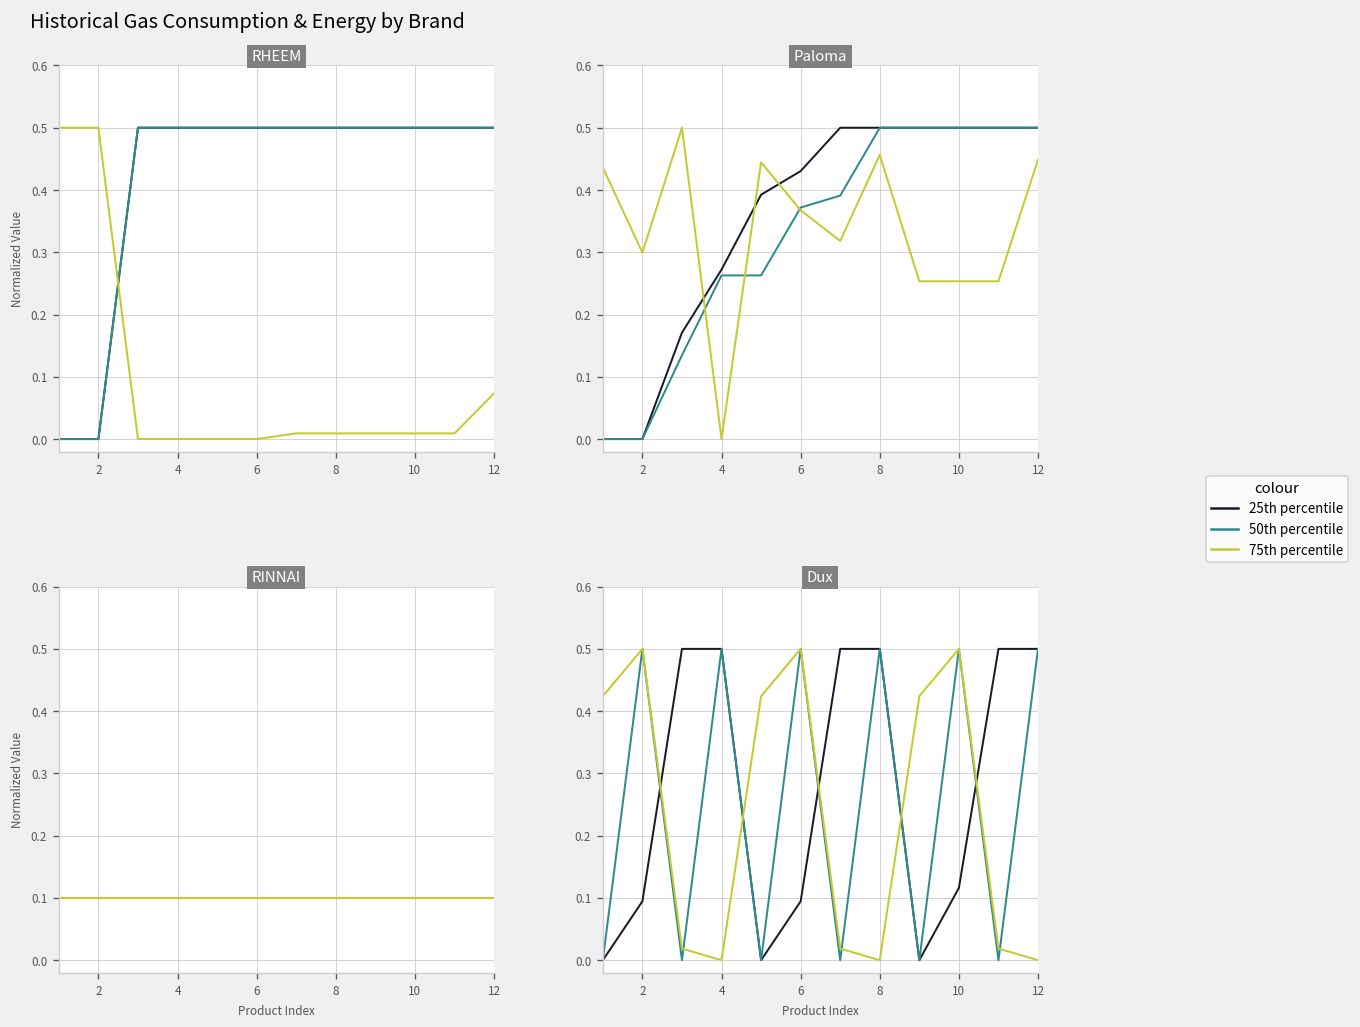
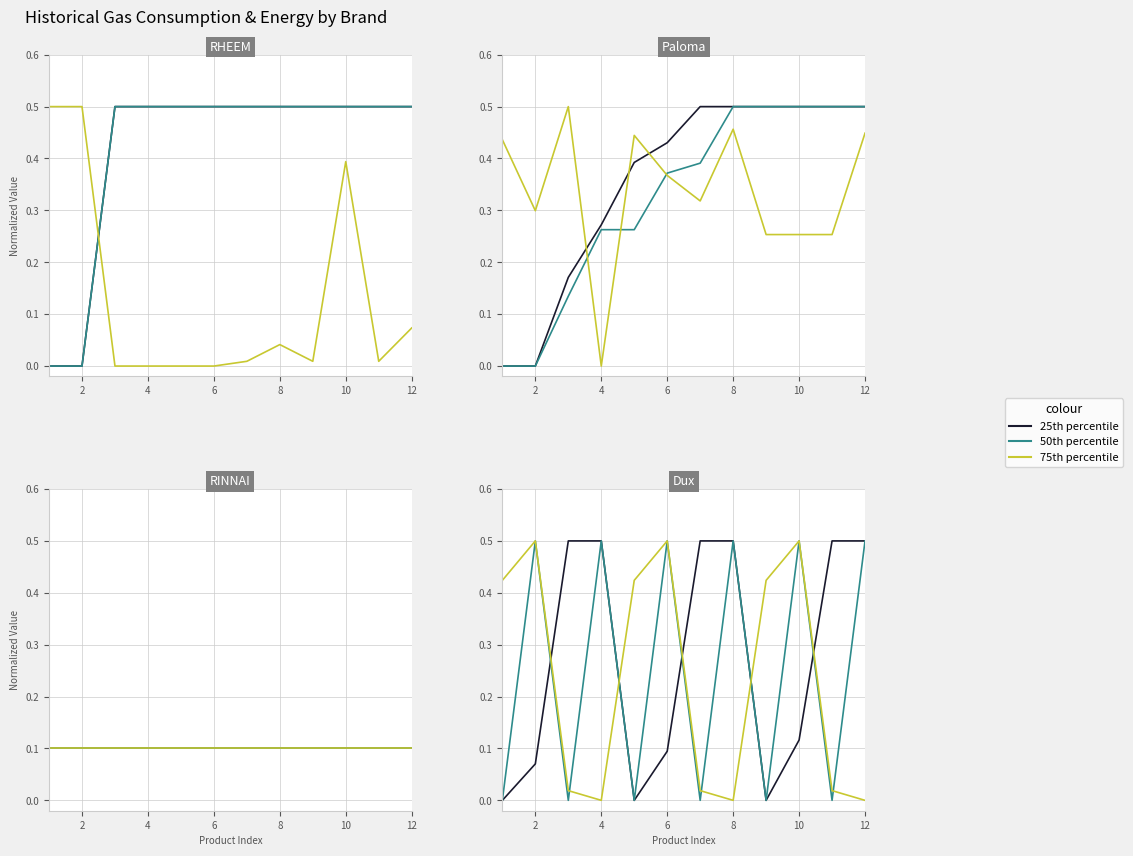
RHEEM, 75th percentile, 8: 0.01 -> 0.04
RHEEM, 75th percentile, 10: 0.01 -> 0.39
Dux, 25th percentile, 2: 0.09 -> 0.07
